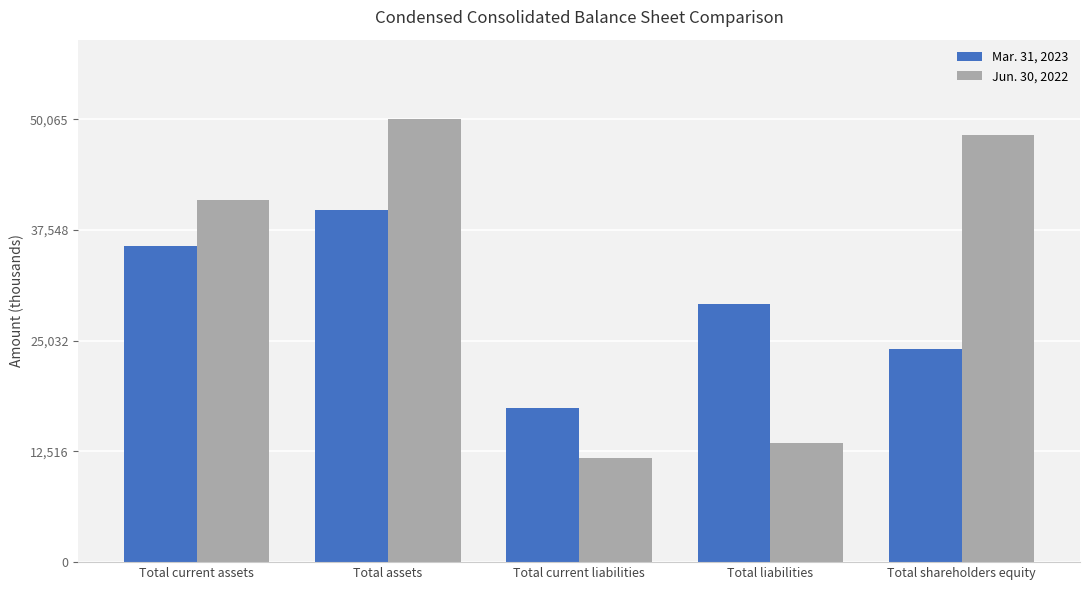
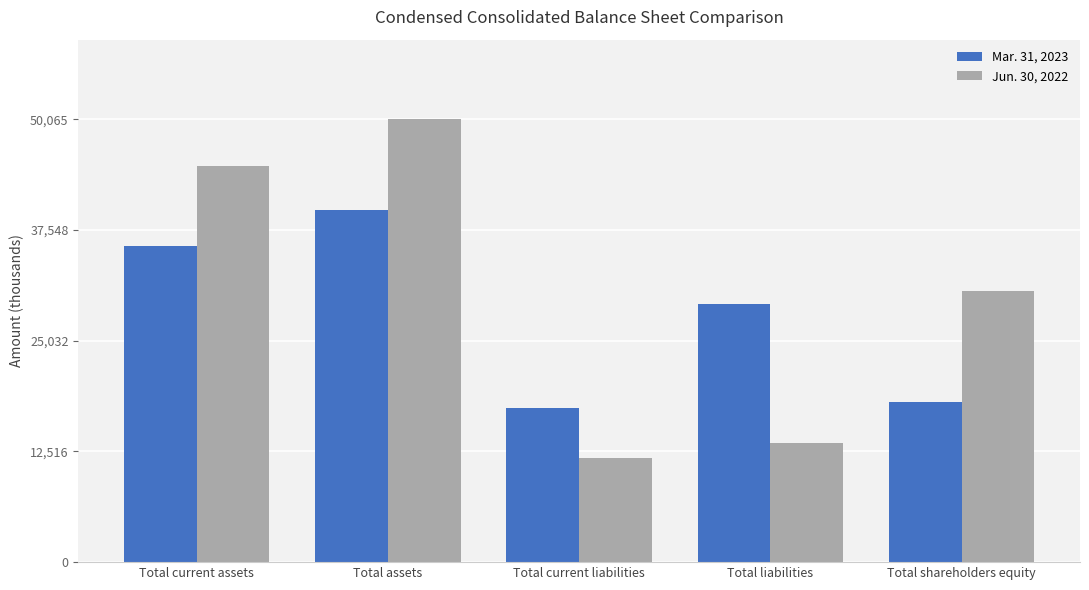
Jun. 30, 2022, Total current assets: 41,000 -> 45,000
Mar. 31, 2023, Total shareholders equity: 24,000 -> 18,000
Jun. 30, 2022, Total shareholders equity: 48,000 -> 31,000
